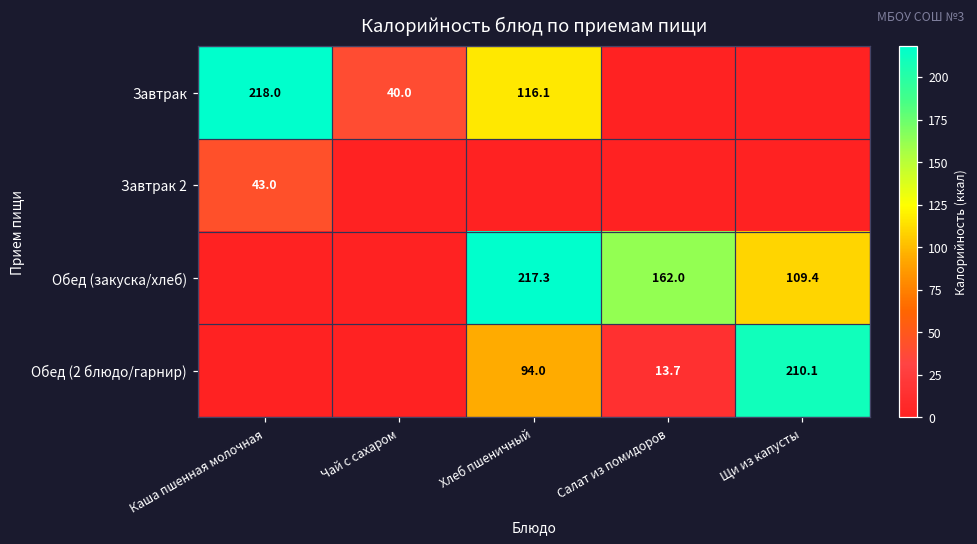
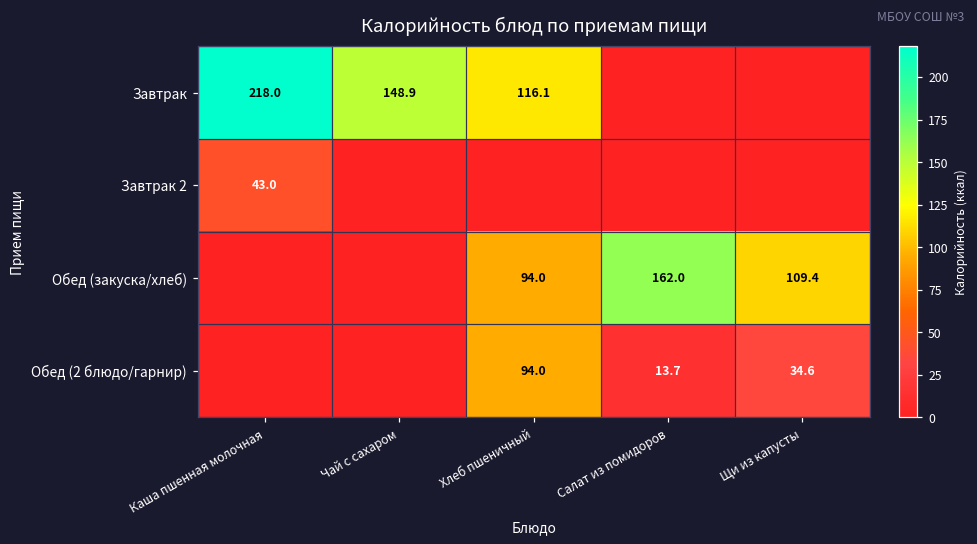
Завтрак, Чай с сахаром: 40.0 -> 148.9
Обед (закуска/хлеб), Хлеб пшеничный: 217.3 -> 94.0
Обед (2 блюдо/гарнир), Щи из капусты: 210.1 -> 34.6
